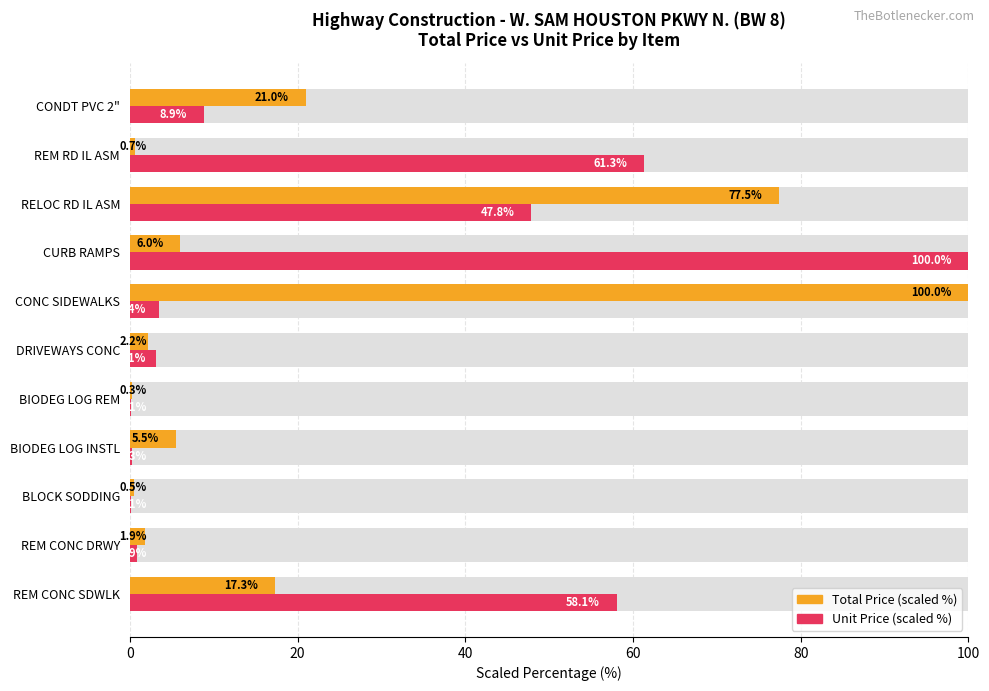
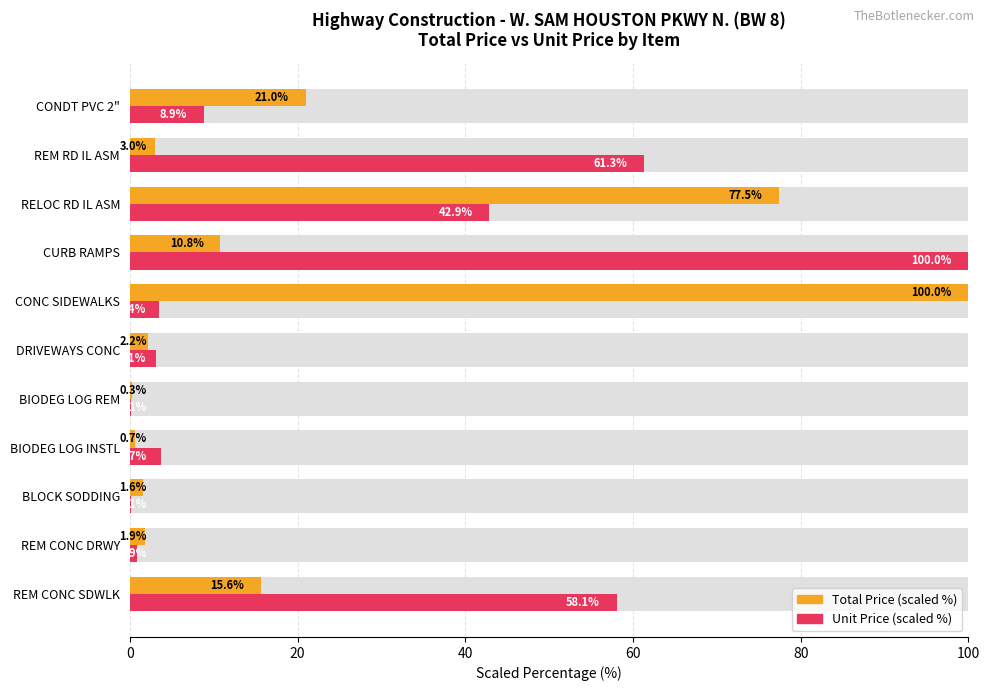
Total Price (scaled %), REM RD IL ASM: 0.7% -> 3.0%
Unit Price (scaled %), RELOC RD IL ASM: 47.8% -> 42.9%
Total Price (scaled %), CURB RAMPS: 6.0% -> 10.8%
Total Price (scaled %), BIODEG LOG INSTL: 5.5% -> 0.7%
Unit Price (scaled %), BIODEG LOG INSTL: 0 -> 4
Total Price (scaled %), BLOCK SODDING: 0.5% -> 1.6%
Total Price (scaled %), REM CONC SDWLK: 17.3% -> 15.6%
